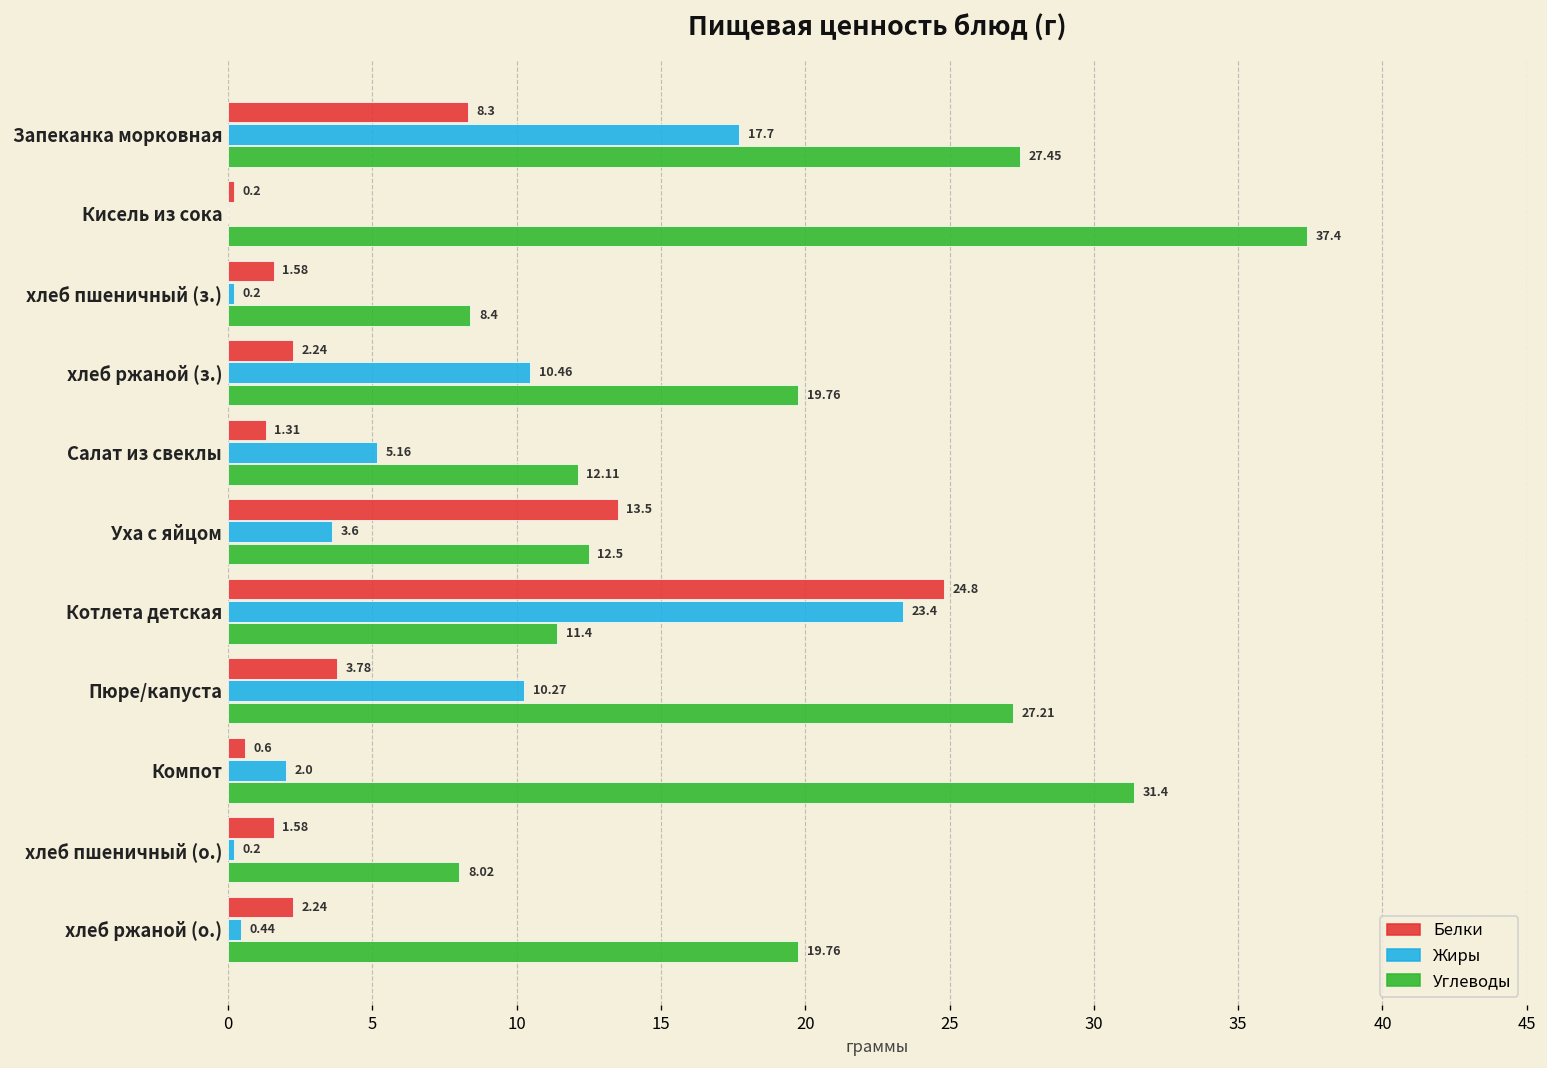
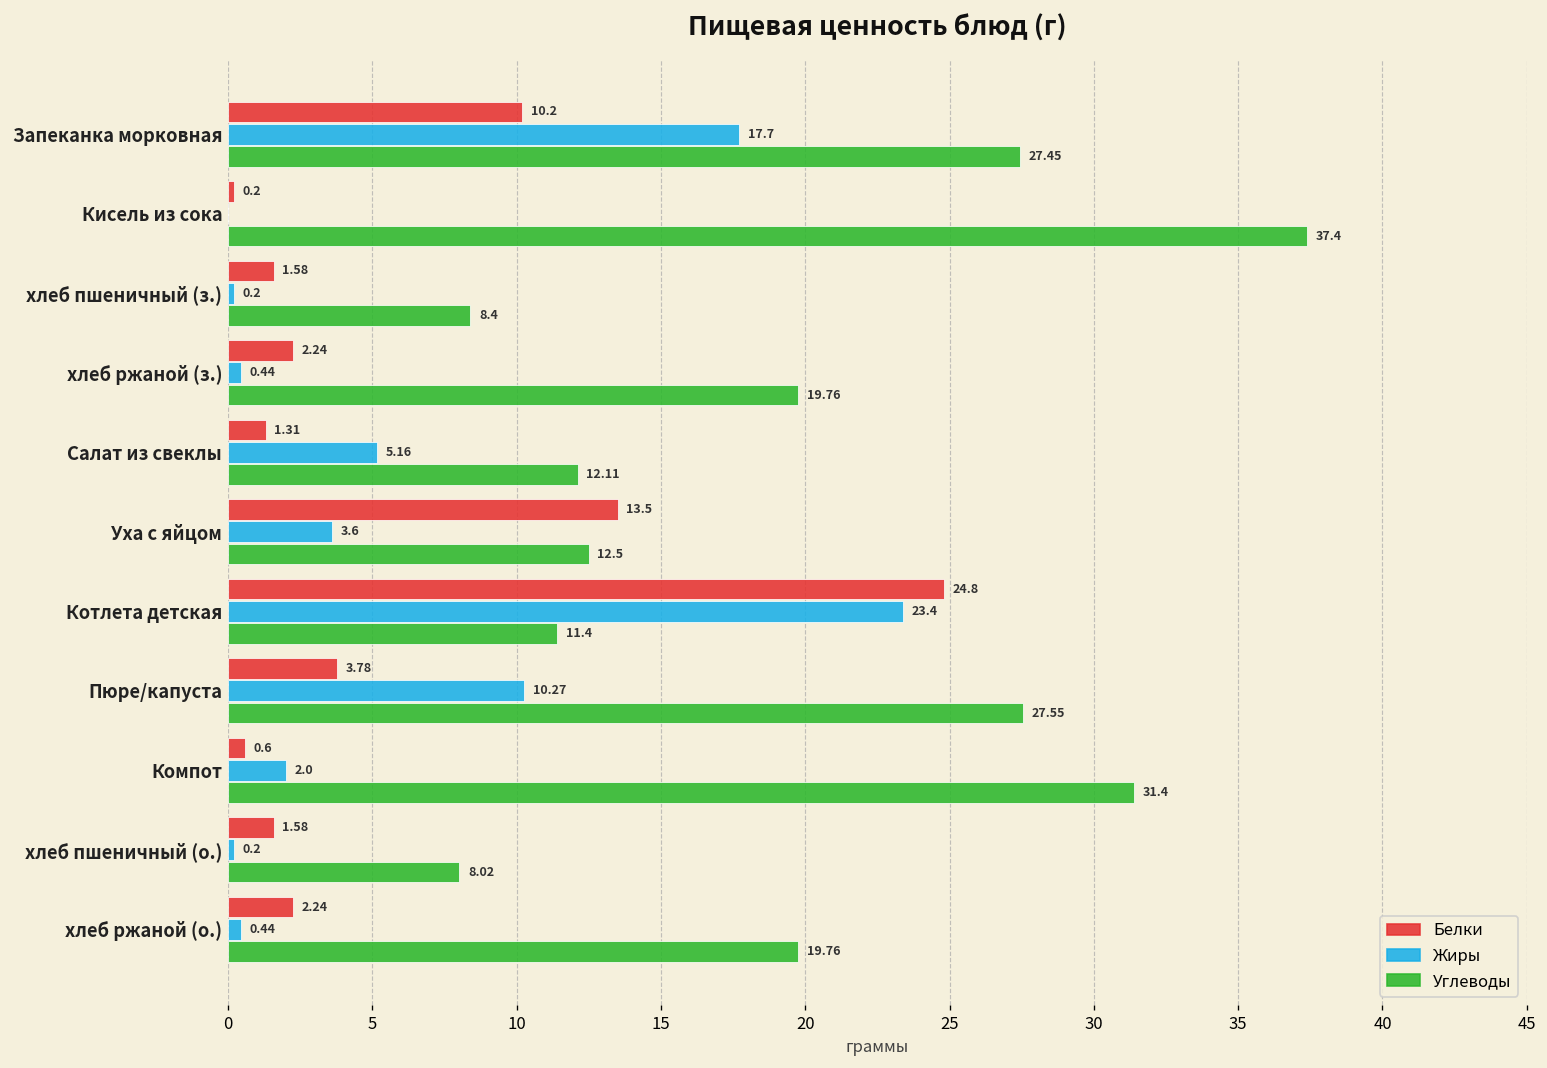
Белки, Запеканка морковная: 8.3 -> 10.2
Жиры, хлеб ржаной (з.): 10.46 -> 0.44
Углеводы, Пюре/капуста: 27.21 -> 27.55
